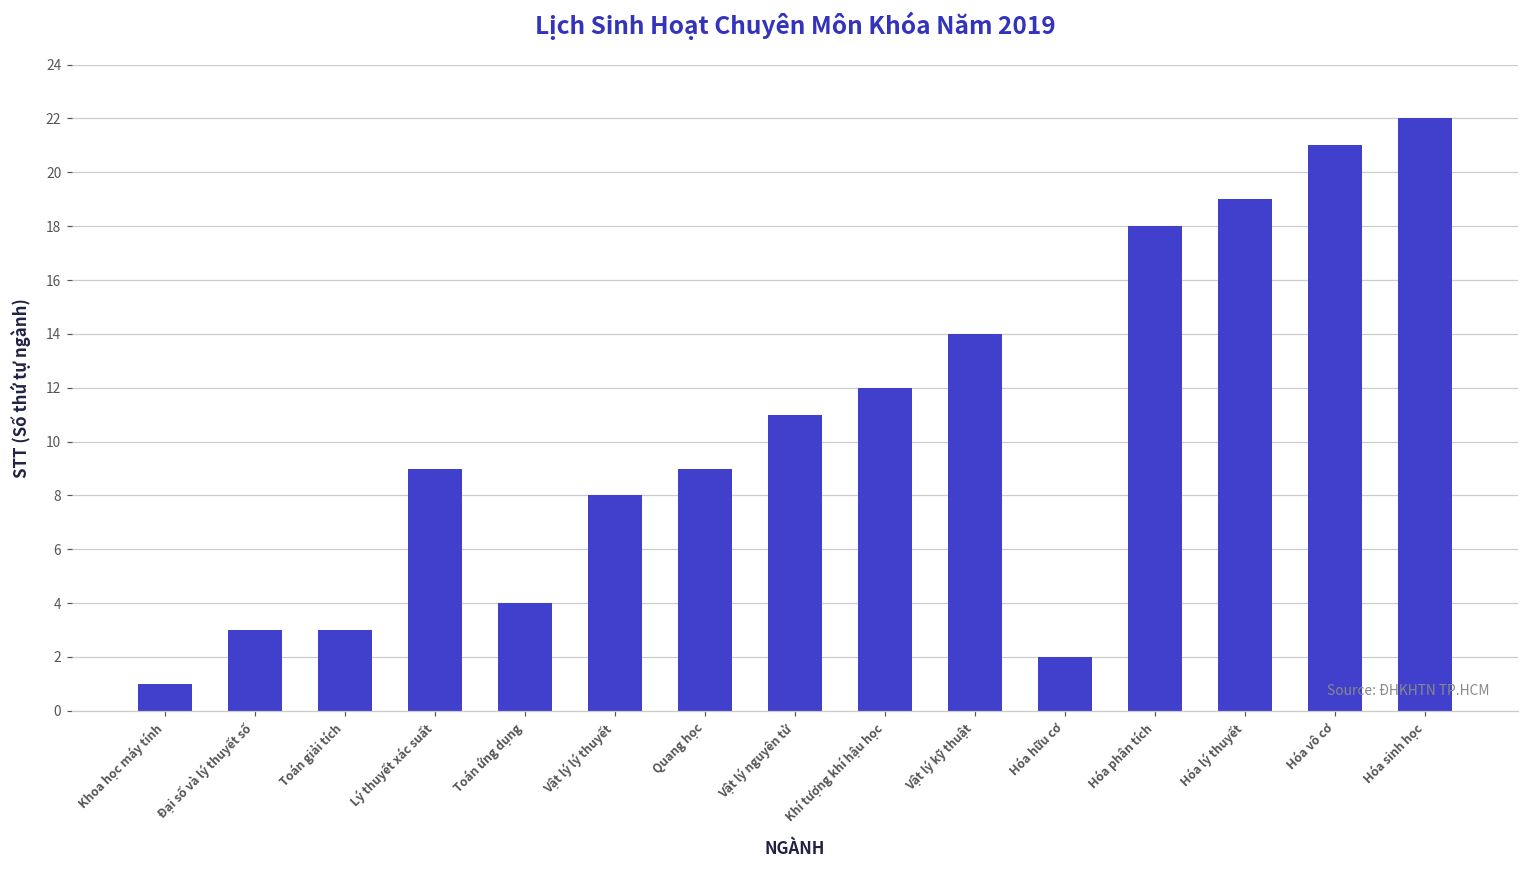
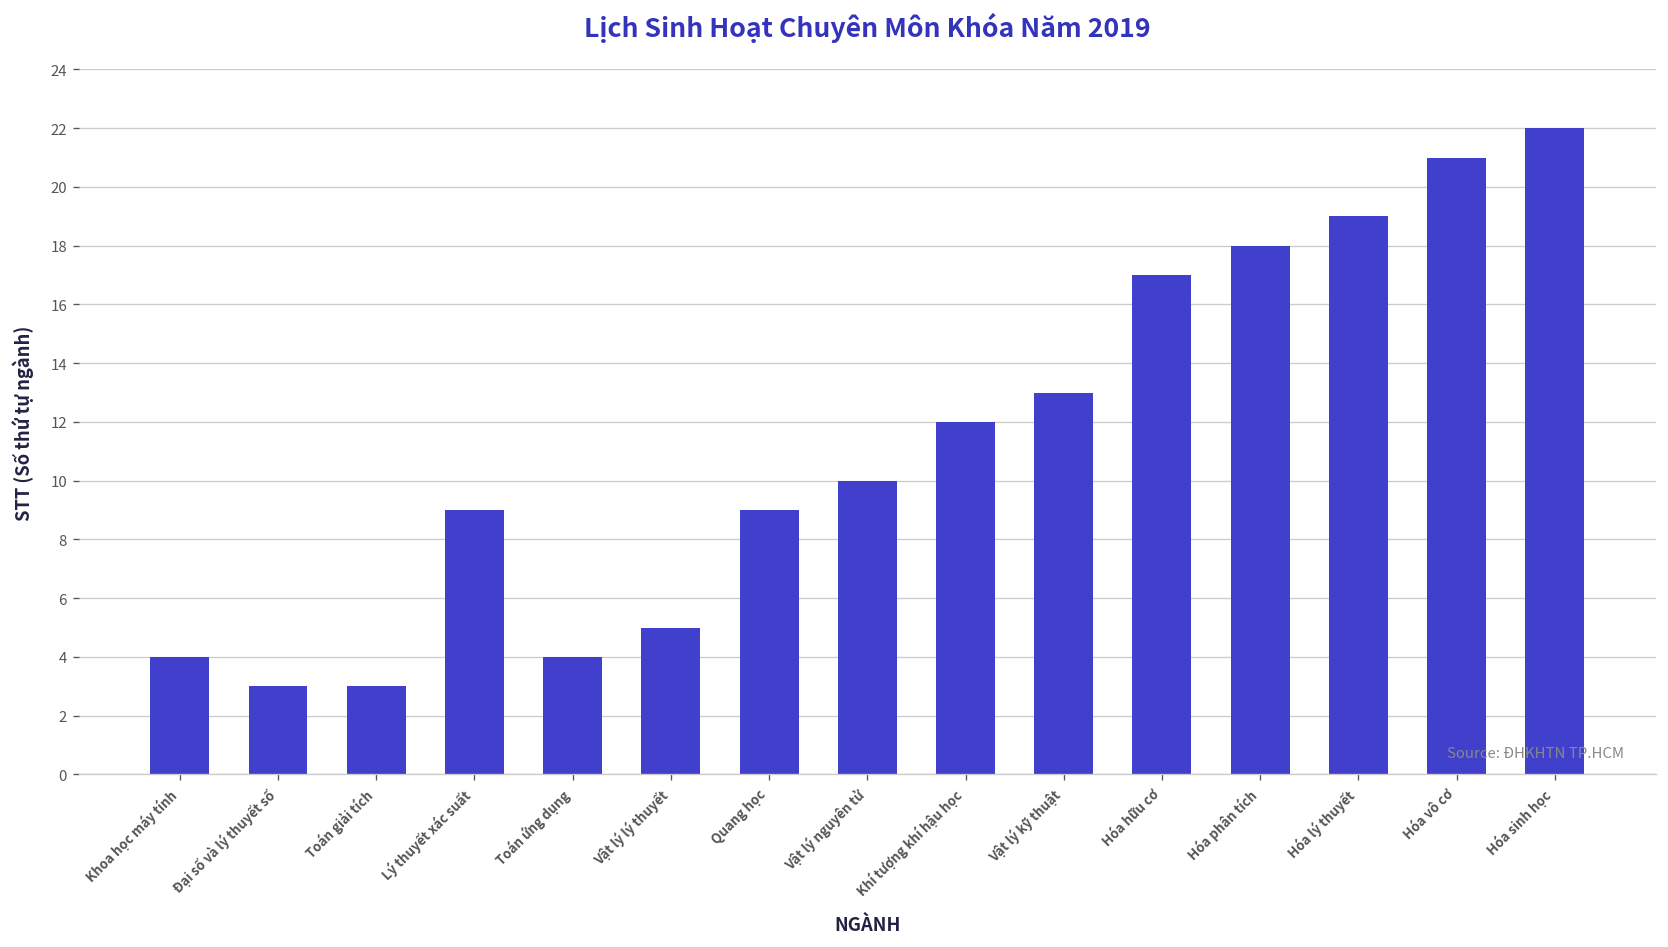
Khoa học máy tính: 1 -> 4
Vật lý lý thuyết: 8 -> 5
Vật lý nguyên tử: 11 -> 10
Vật lý kỹ thuật: 14 -> 13
Hóa hữu cơ: 2 -> 17
